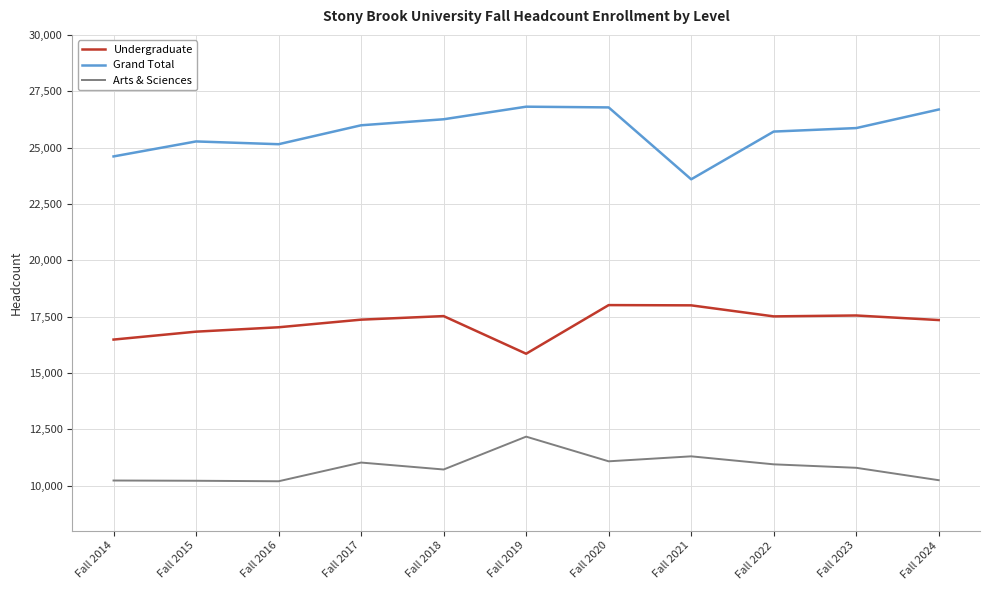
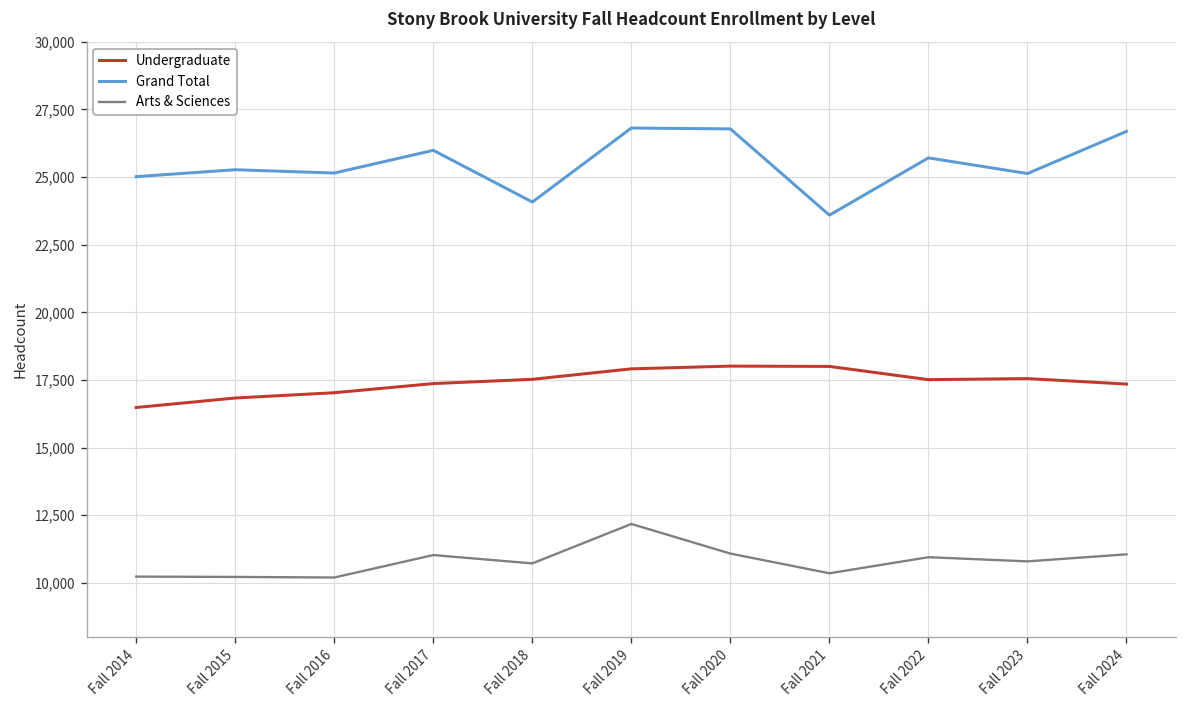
Grand Total, Fall 2014: 24,600 -> 25,000
Grand Total, Fall 2018: 26,300 -> 24,100
Undergraduate, Fall 2019: 15,900 -> 17,900
Arts & Sciences, Fall 2021: 11,300 -> 10,400
Grand Total, Fall 2023: 25,900 -> 25,100
Arts & Sciences, Fall 2024: 10,200 -> 11,100
